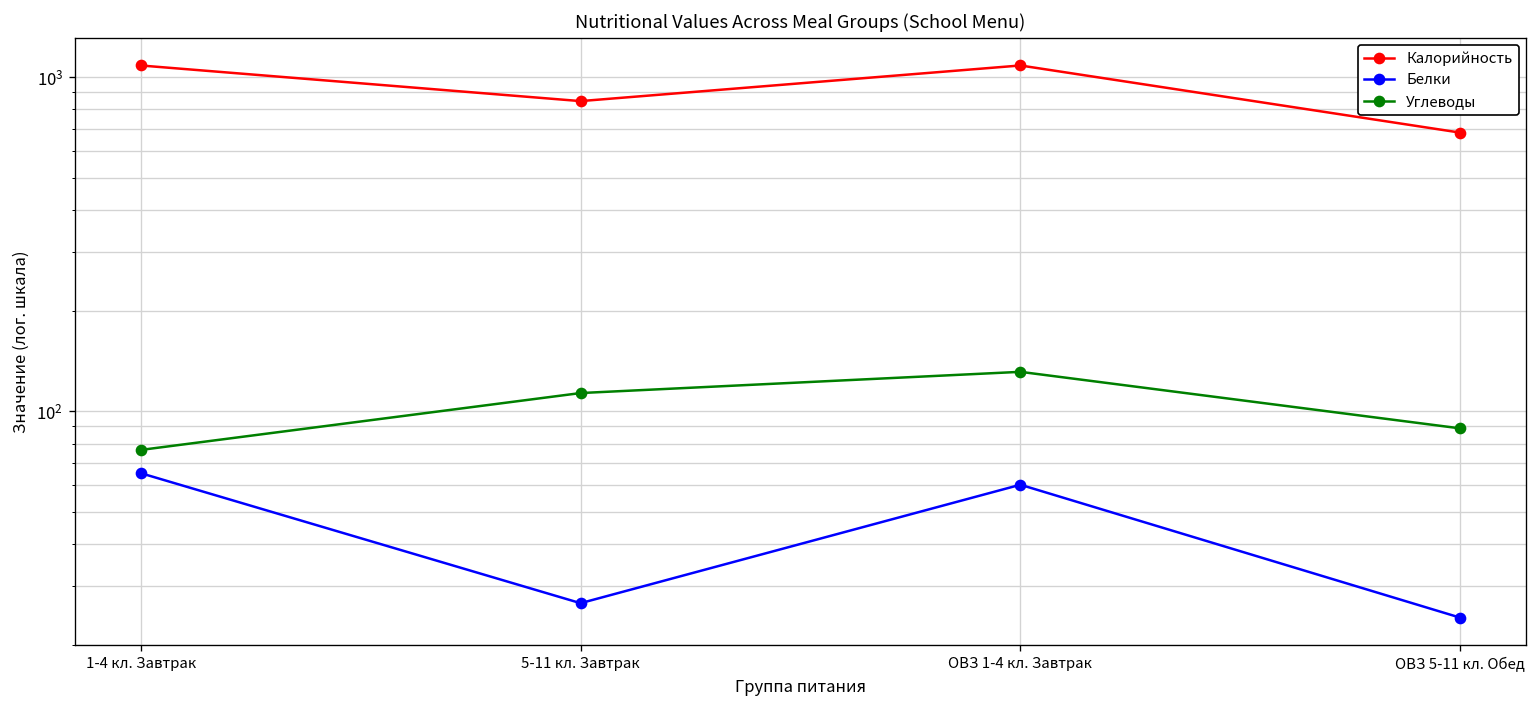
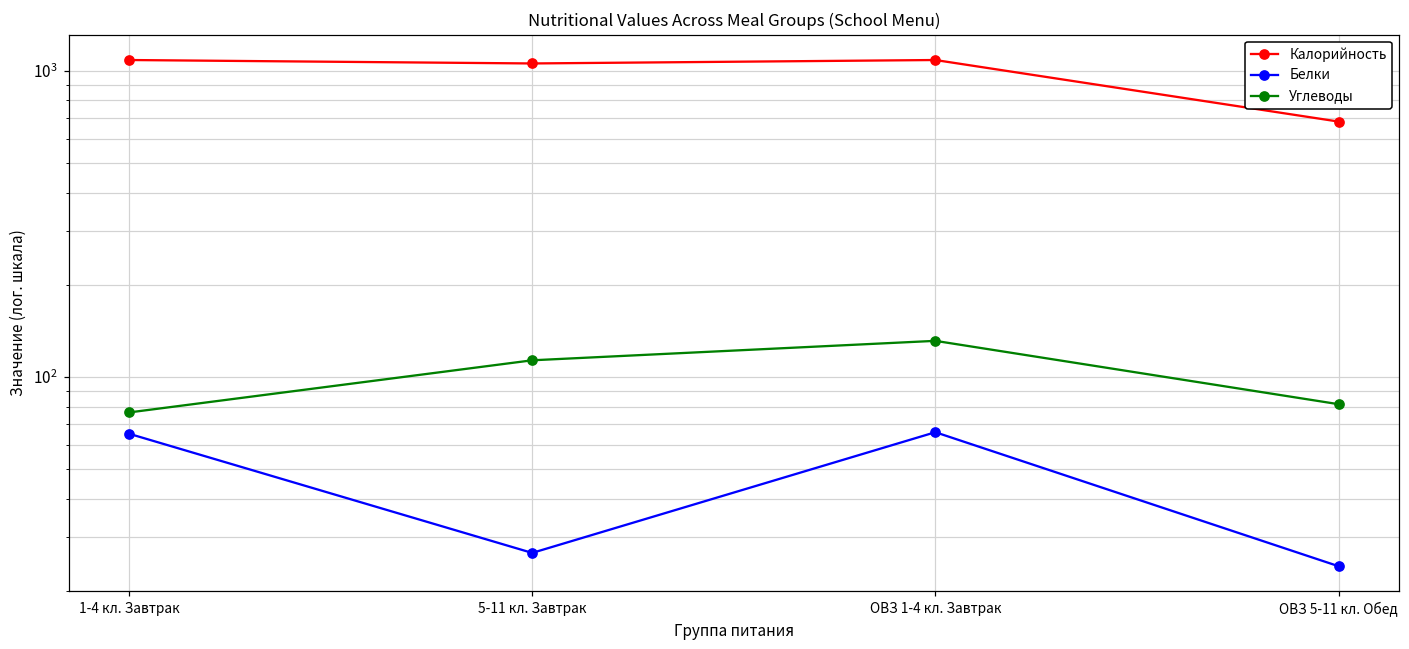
Калорийность, 5-11 кл. Завтрак: 850 -> 1060
Белки, ОВЗ 1-4 кл. Завтрак: 60 -> 66
Углеводы, ОВЗ 5-11 кл. Обед: 89 -> 81
